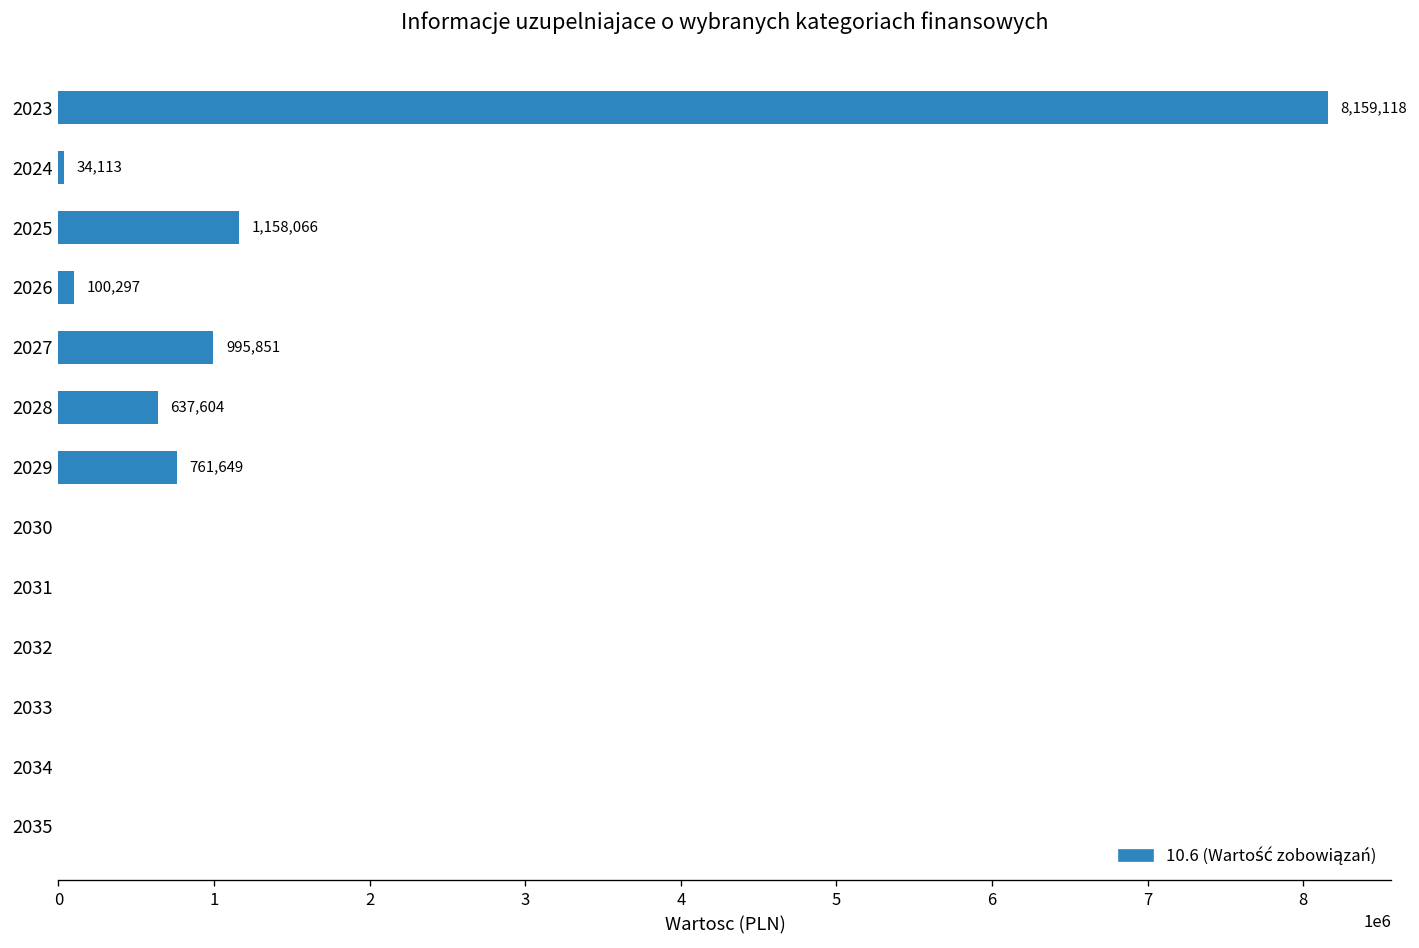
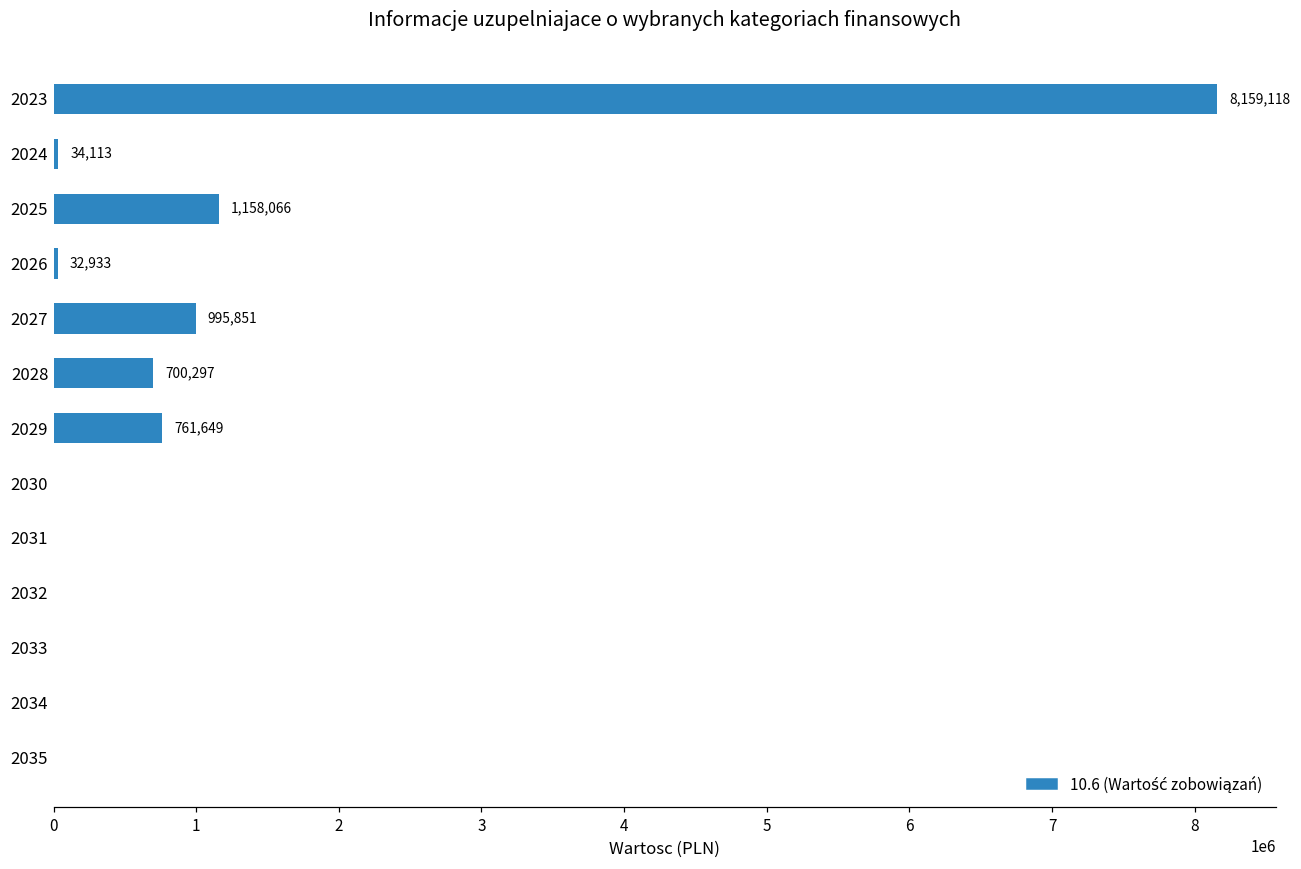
2026: 100,297 -> 32,933
2028: 637,604 -> 700,297
